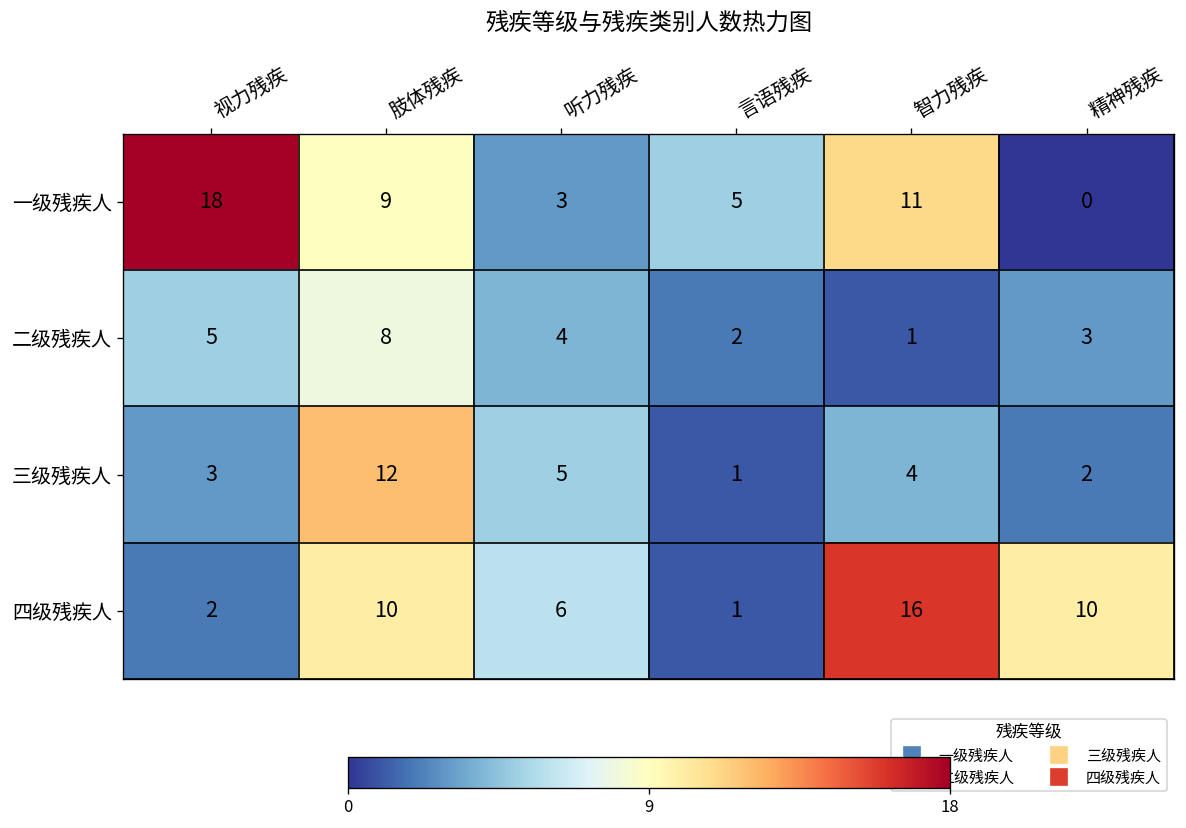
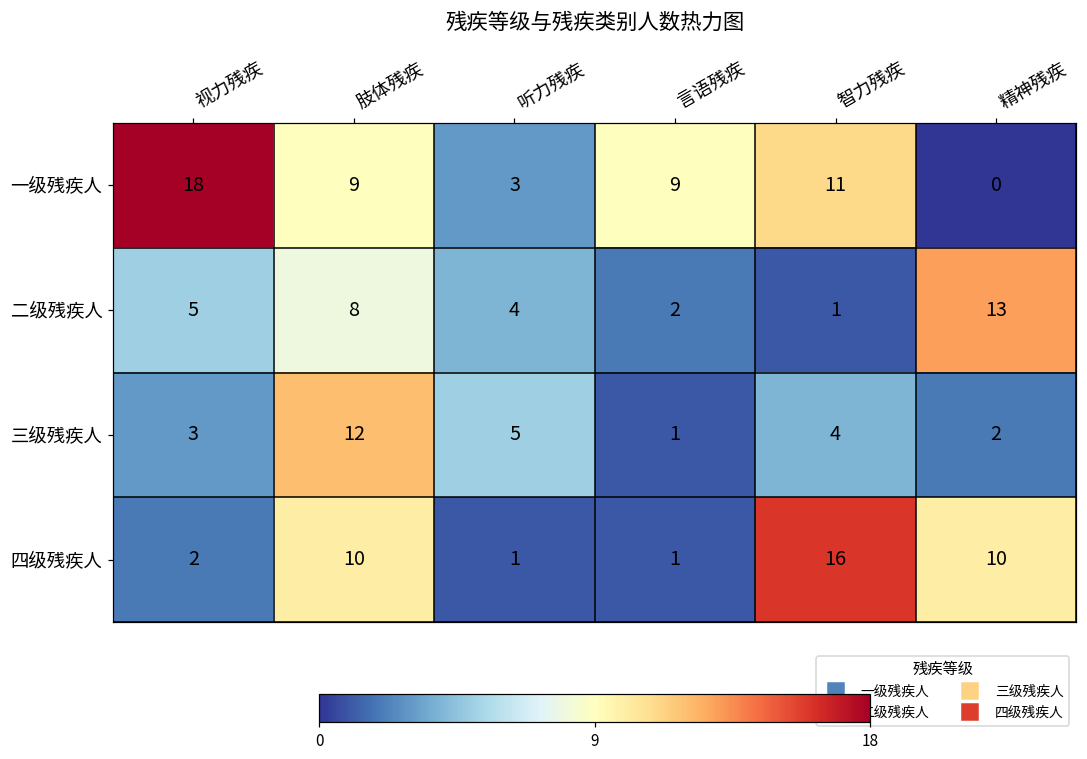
一级残疾人, 言语残疾: 5 -> 9
二级残疾人, 精神残疾: 3 -> 13
四级残疾人, 听力残疾: 6 -> 1
